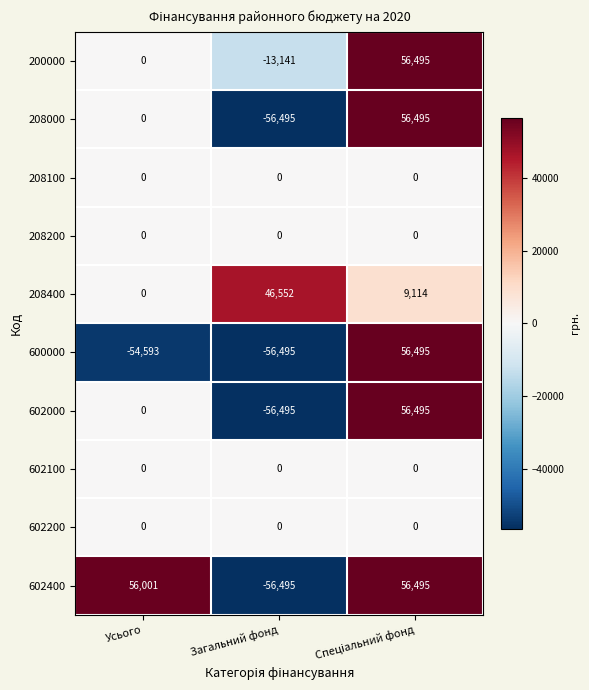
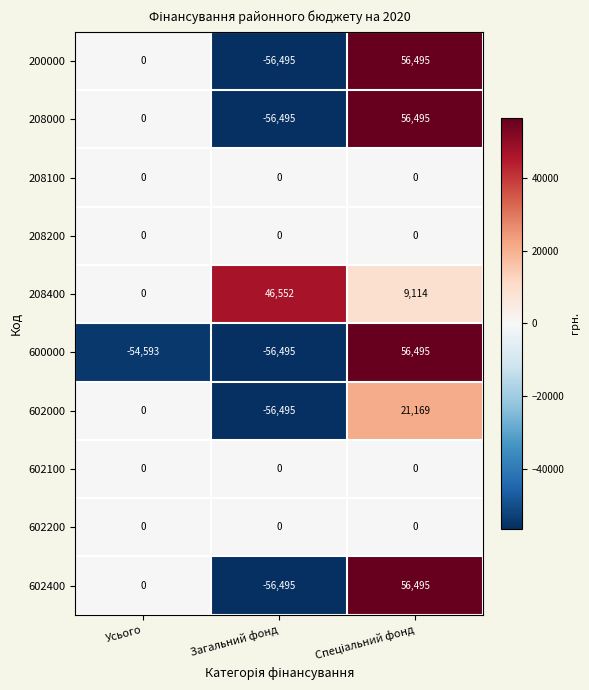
200000, Загальний фонд: -13,141 -> -56,495
602000, Спеціальний фонд: 56,495 -> 21,169
602400, Усього: 56,001 -> 0
